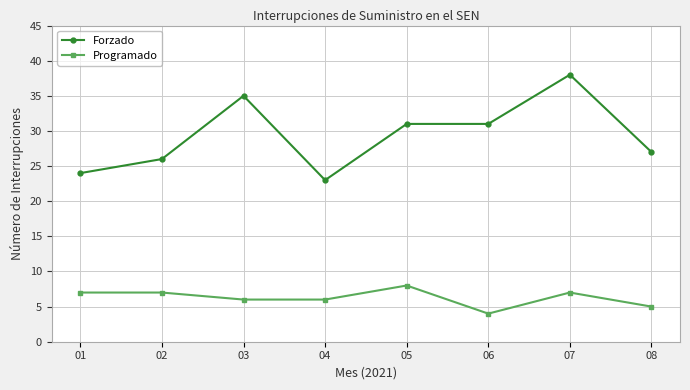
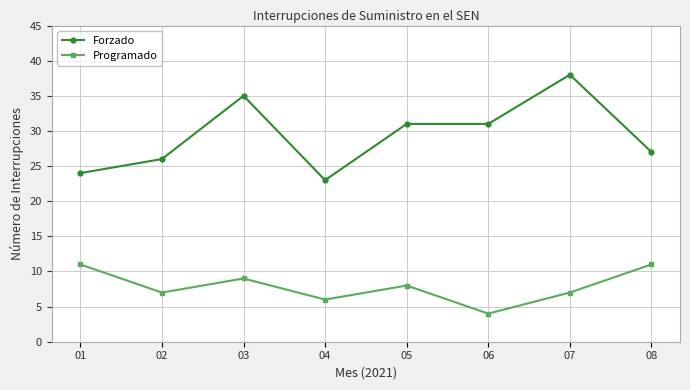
Programado, 01: 7 -> 11
Programado, 03: 6 -> 9
Programado, 08: 5 -> 11
